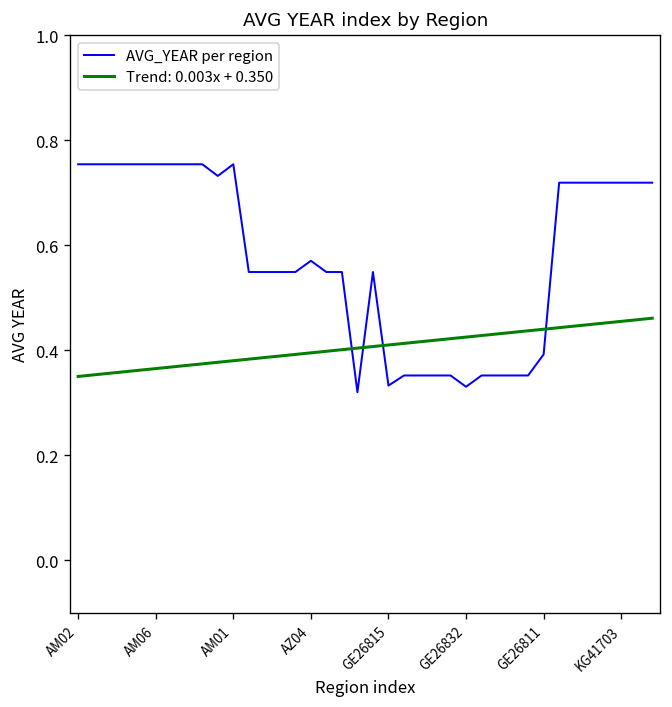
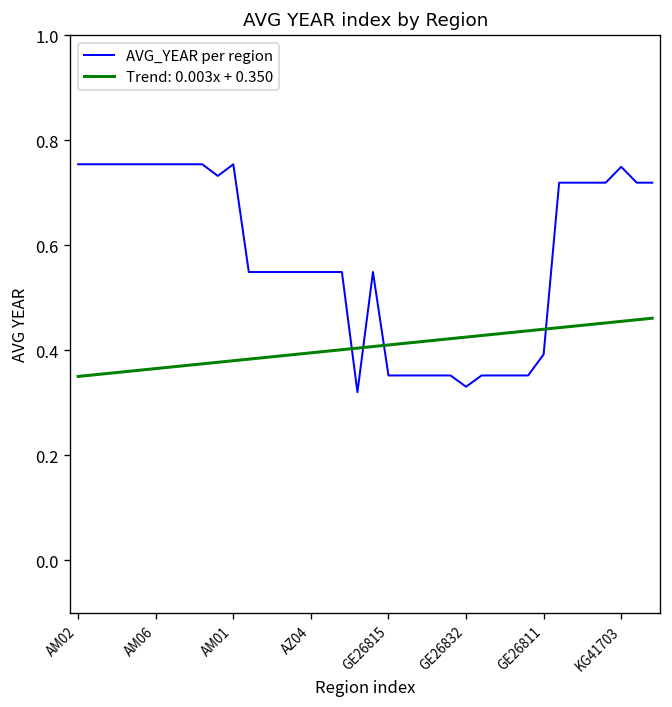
AVG_YEAR per region, AZ04: 0.57 -> 0.55
AVG_YEAR per region, GE26815: 0.33 -> 0.35
AVG_YEAR per region, KG41703: 0.72 -> 0.75
